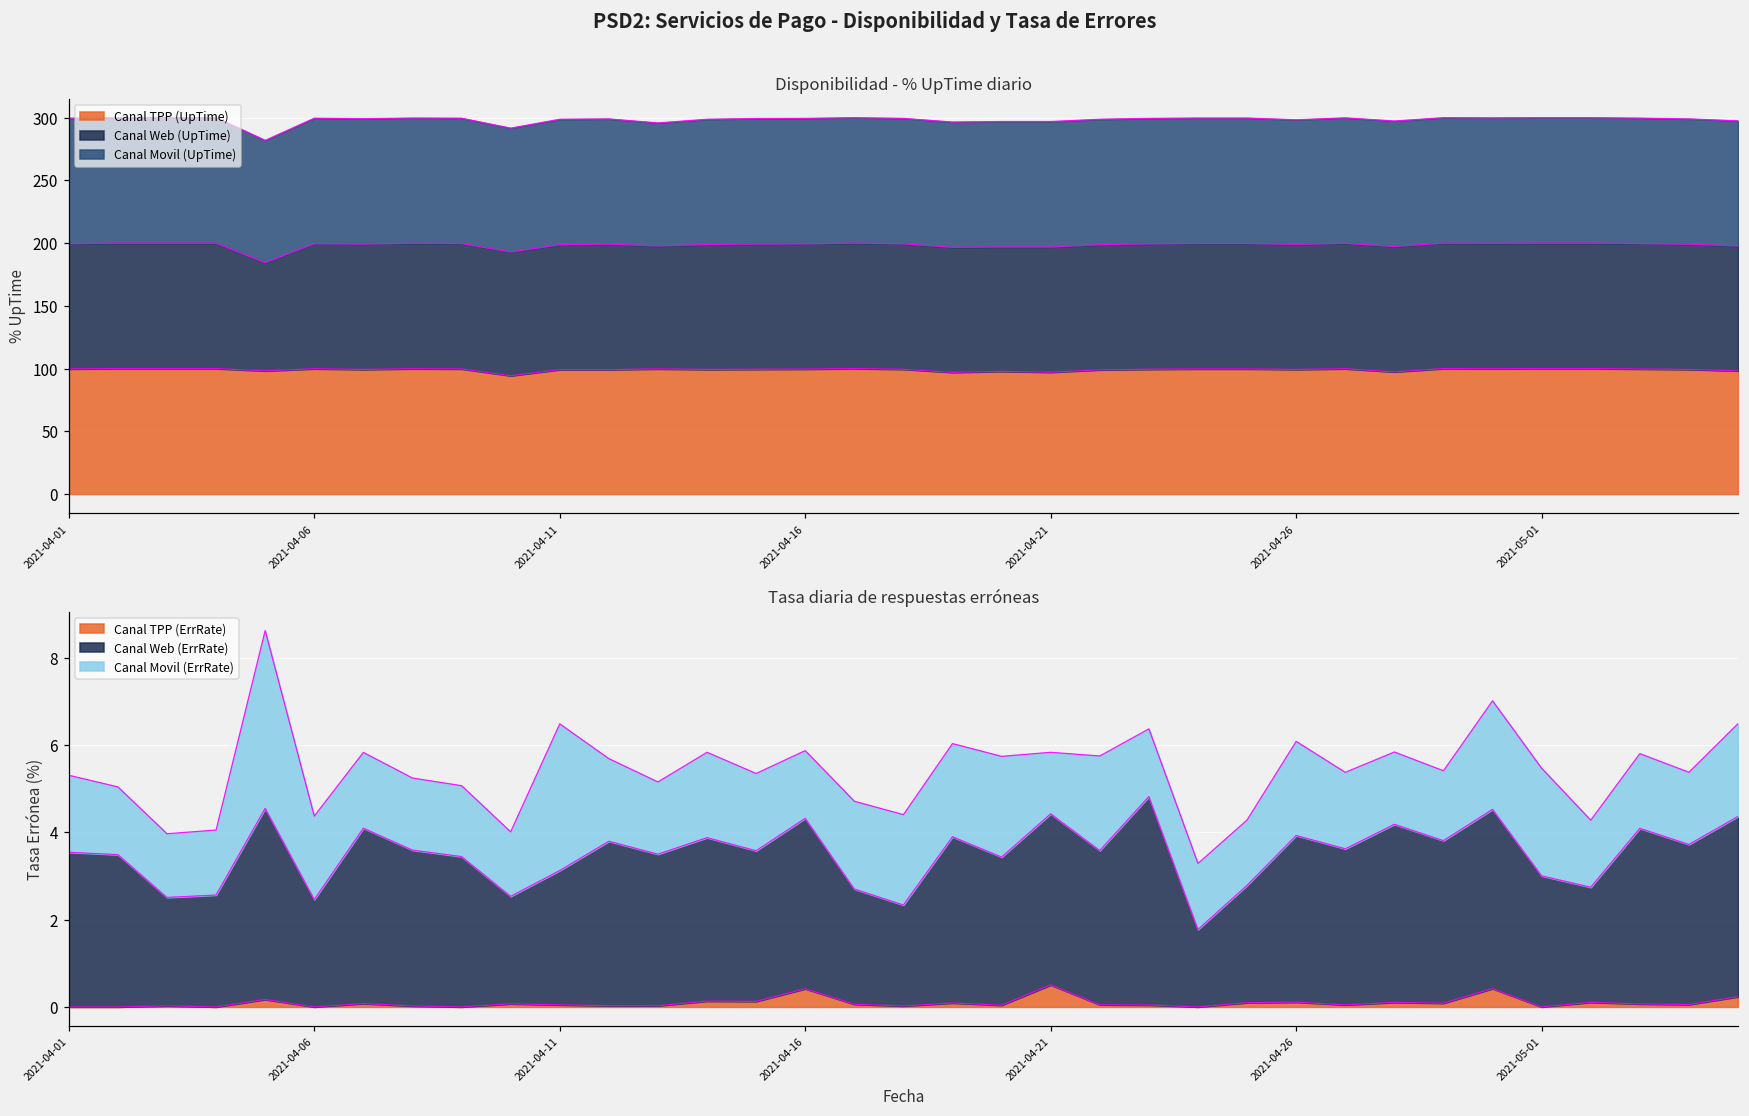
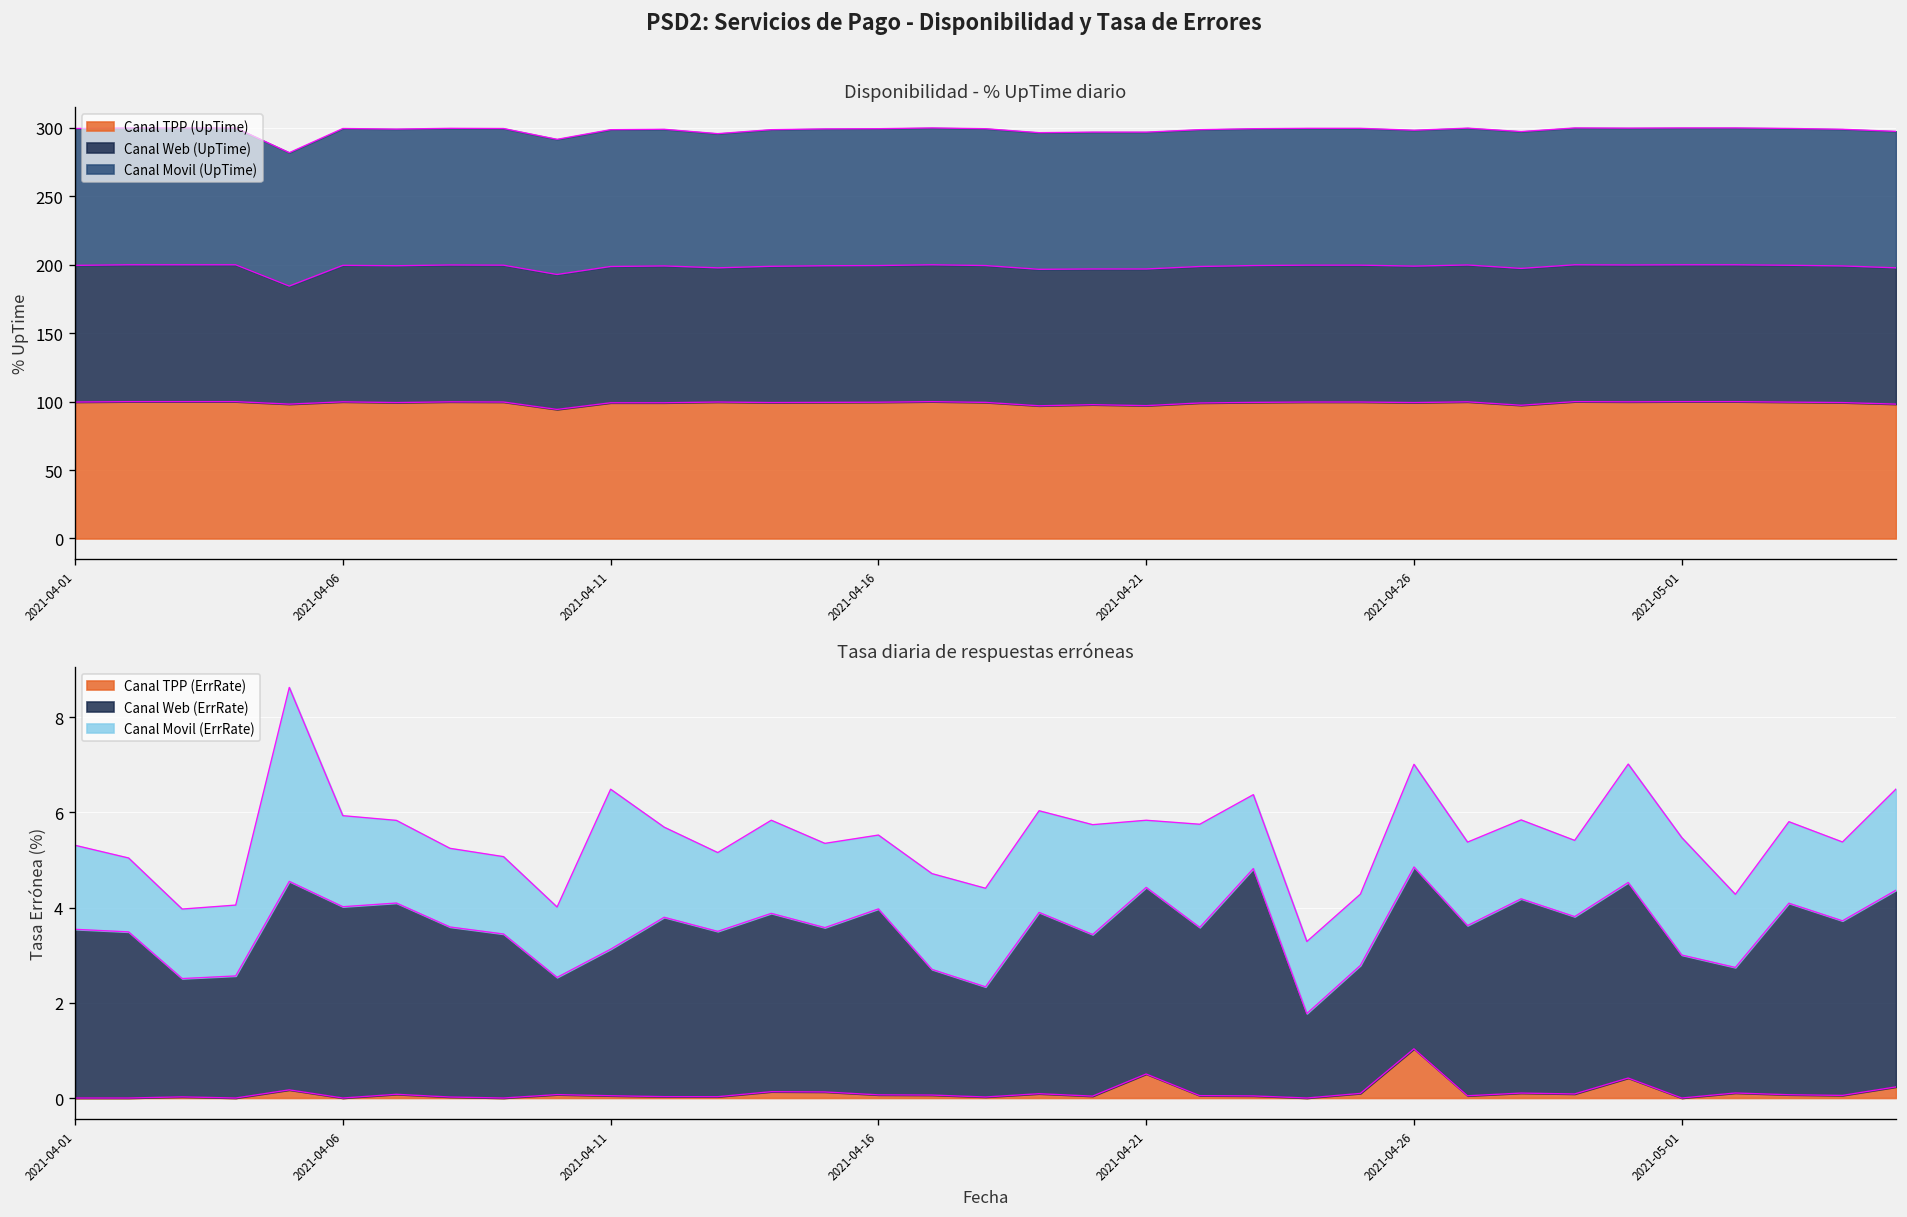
Tasa diaria de respuestas erróneas, Canal Web (ErrRate), 2021-04-06: 2.5 -> 4.0
Tasa diaria de respuestas erróneas, Canal TPP (ErrRate), 2021-04-16: 0.4 -> 0.1
Tasa diaria de respuestas erróneas, Canal TPP (ErrRate), 2021-04-26: 0.1 -> 1.0
